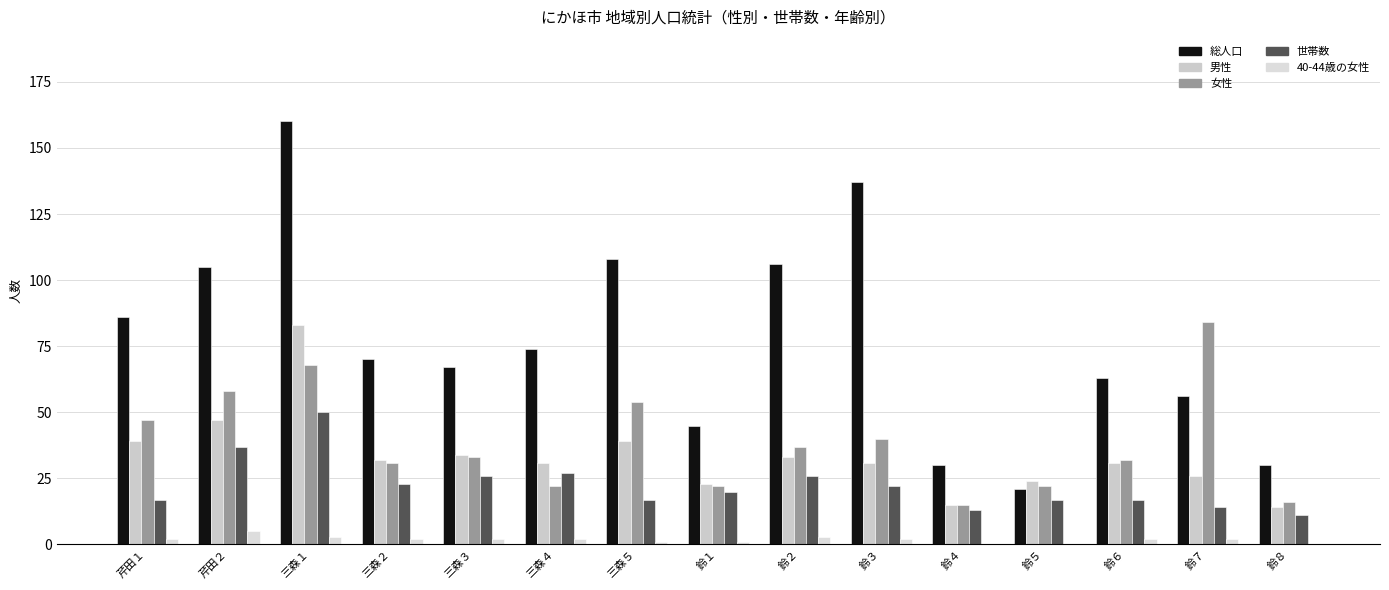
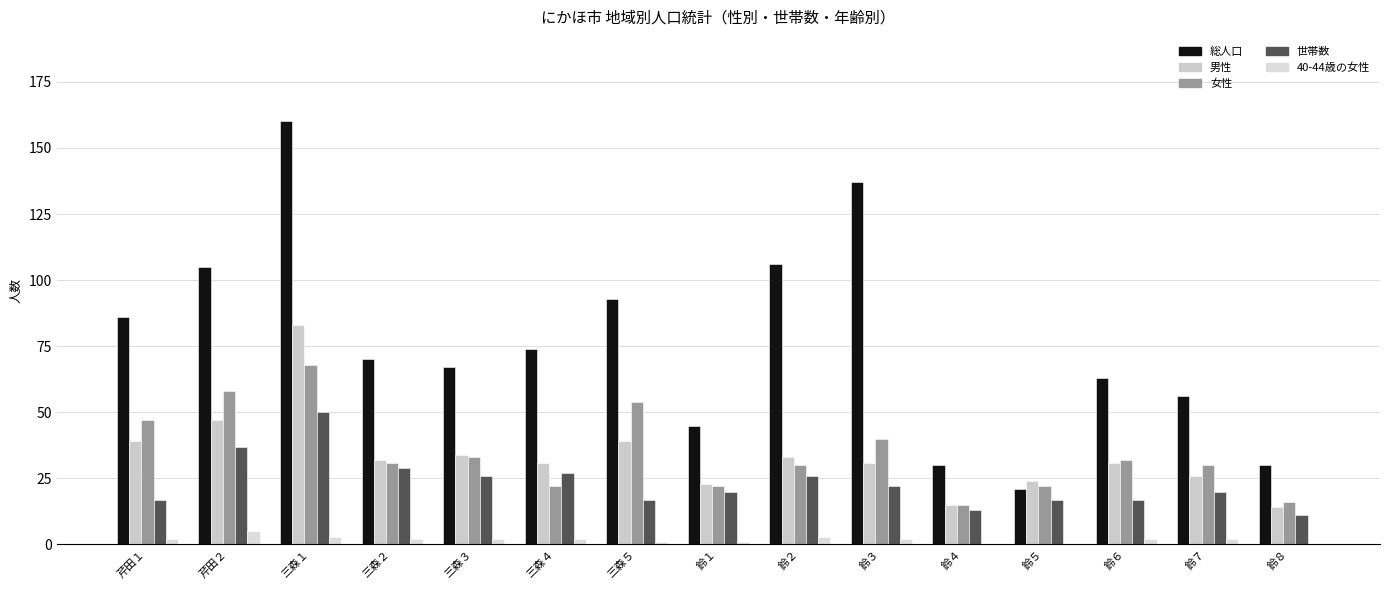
世帯数, 三森２: 23 -> 29
総人口, 三森５: 108 -> 93
女性, 鈴２: 37 -> 30
女性, 鈴７: 84 -> 30
世帯数, 鈴７: 14 -> 20
